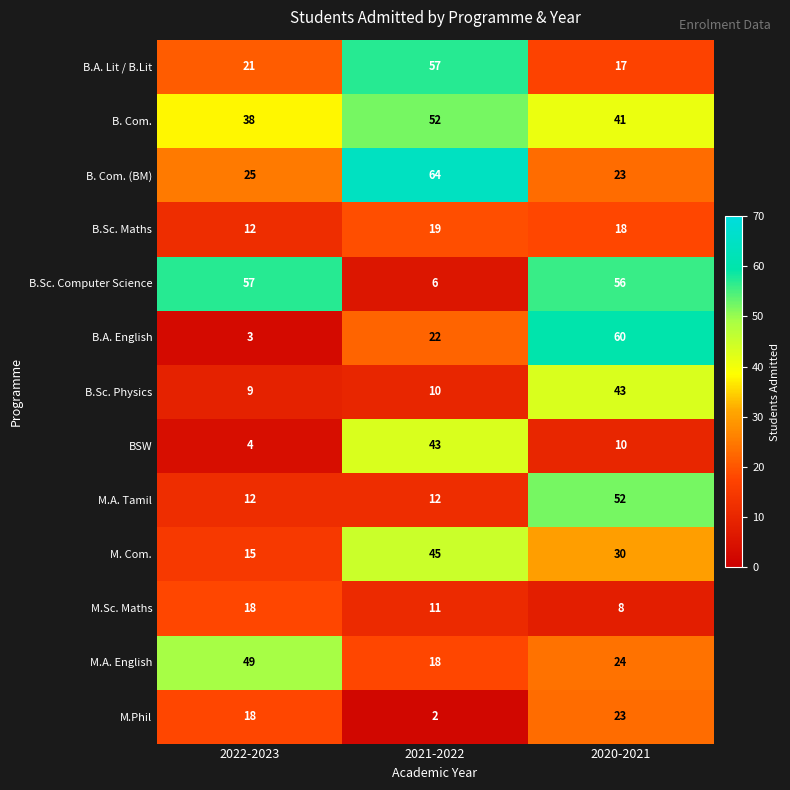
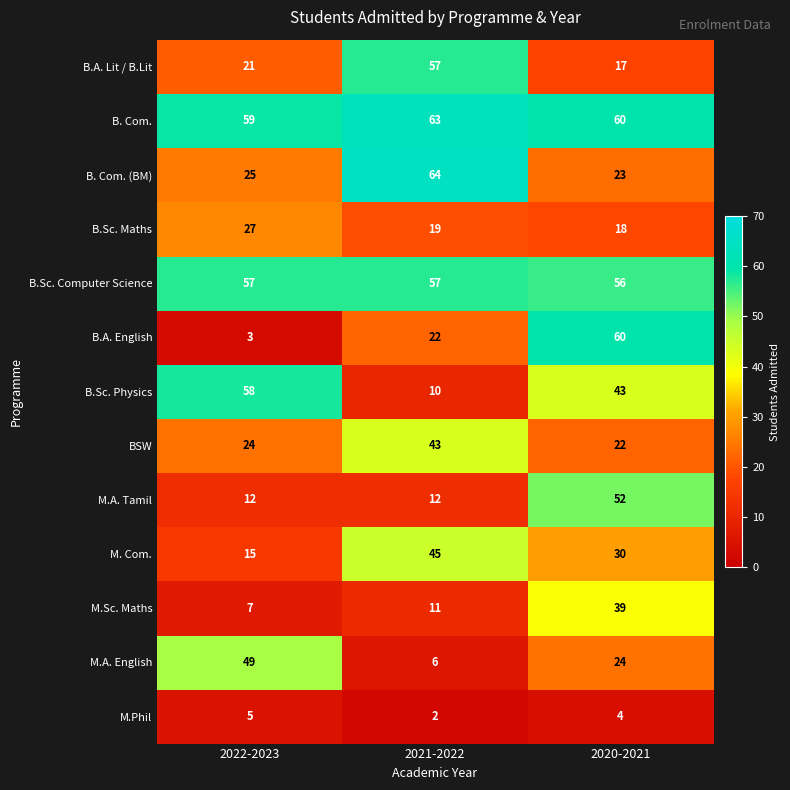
B. Com., 2022-2023: 38 -> 59
B. Com., 2021-2022: 52 -> 63
B. Com., 2020-2021: 41 -> 60
B.Sc. Maths, 2022-2023: 12 -> 27
B.Sc. Computer Science, 2021-2022: 6 -> 57
B.Sc. Physics, 2022-2023: 9 -> 58
BSW, 2022-2023: 4 -> 24
BSW, 2020-2021: 10 -> 22
M.Sc. Maths, 2022-2023: 18 -> 7
M.Sc. Maths, 2020-2021: 8 -> 39
M.A. English, 2021-2022: 18 -> 6
M.Phil, 2022-2023: 18 -> 5
M.Phil, 2020-2021: 23 -> 4
